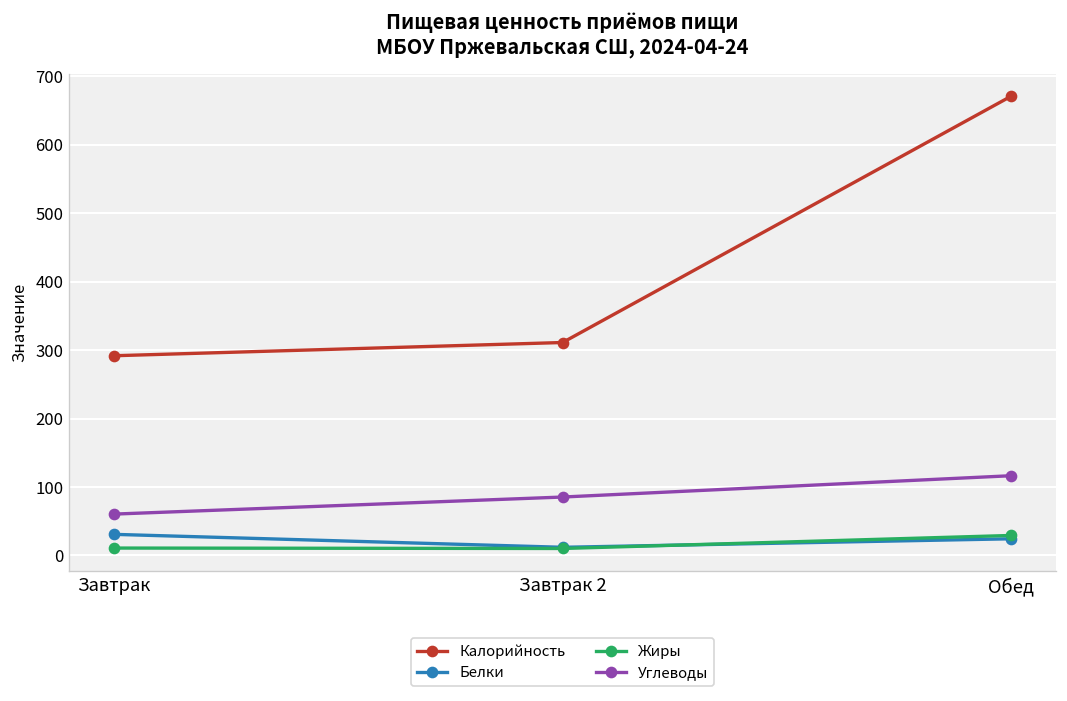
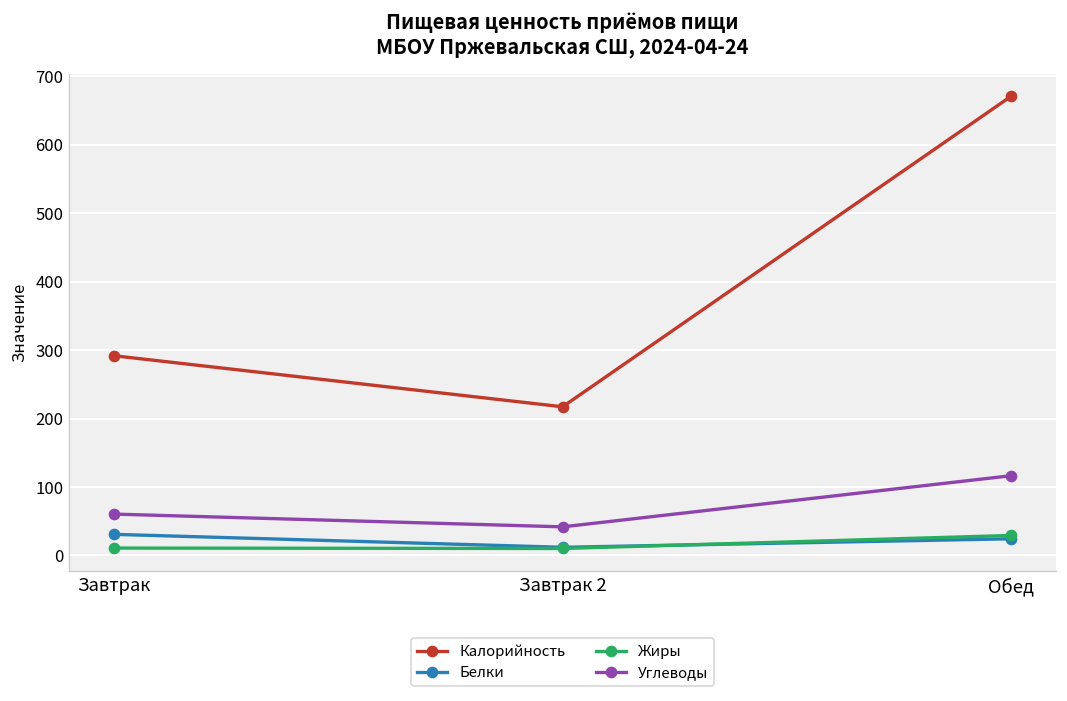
Калорийность, Завтрак 2: 310 -> 220
Углеводы, Завтрак 2: 90 -> 40
